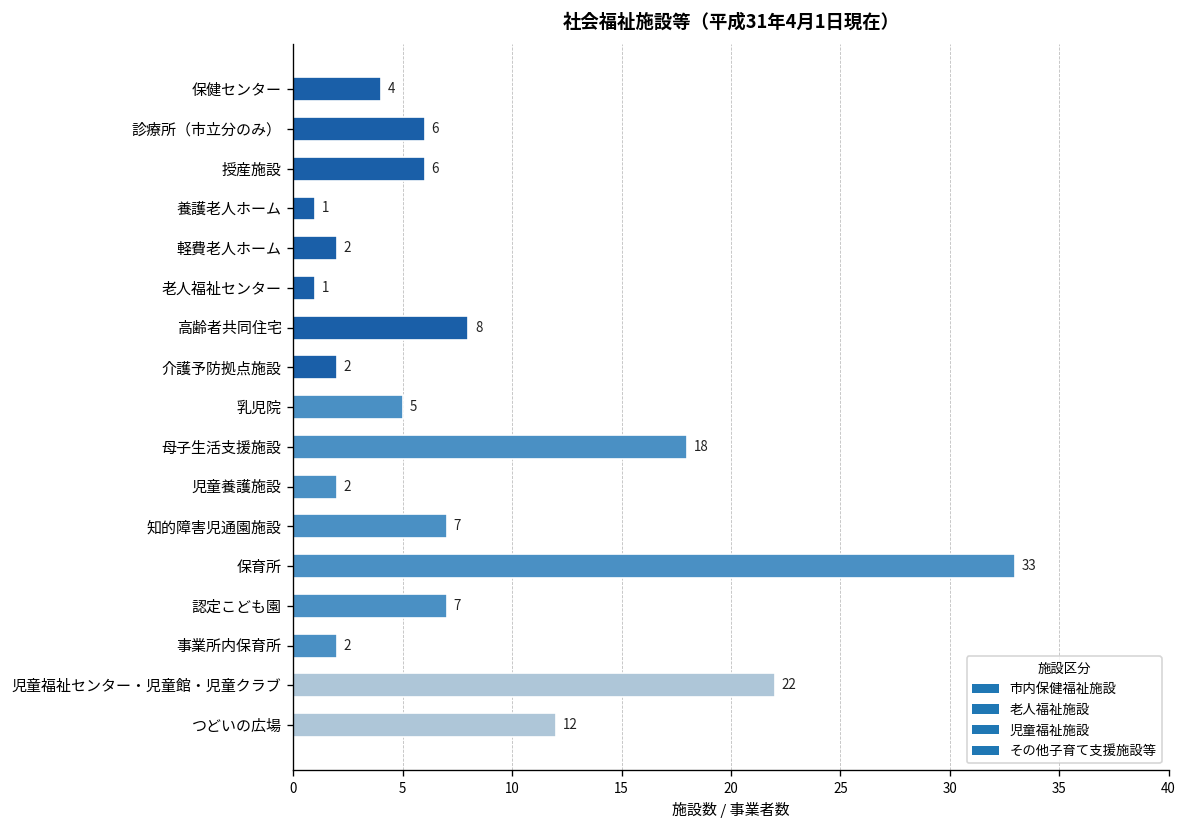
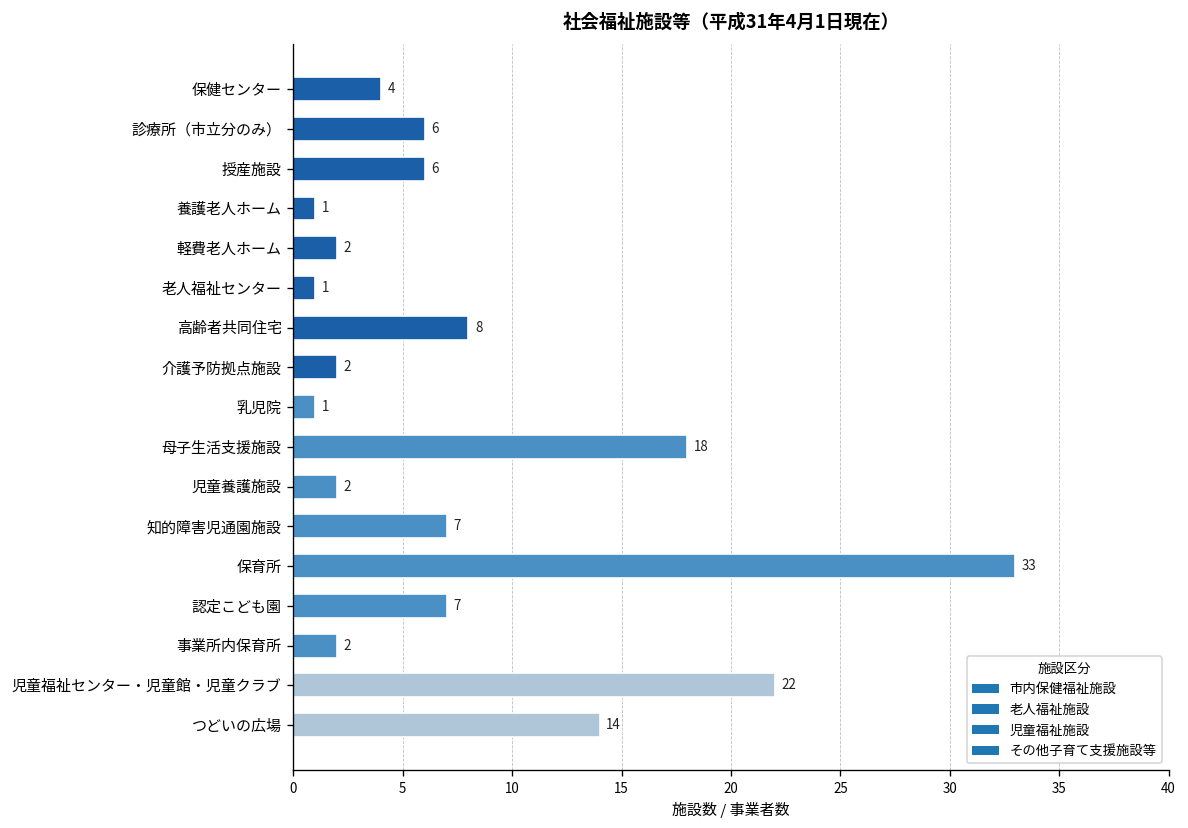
乳児院: 5 -> 1
つどいの広場: 12 -> 14
